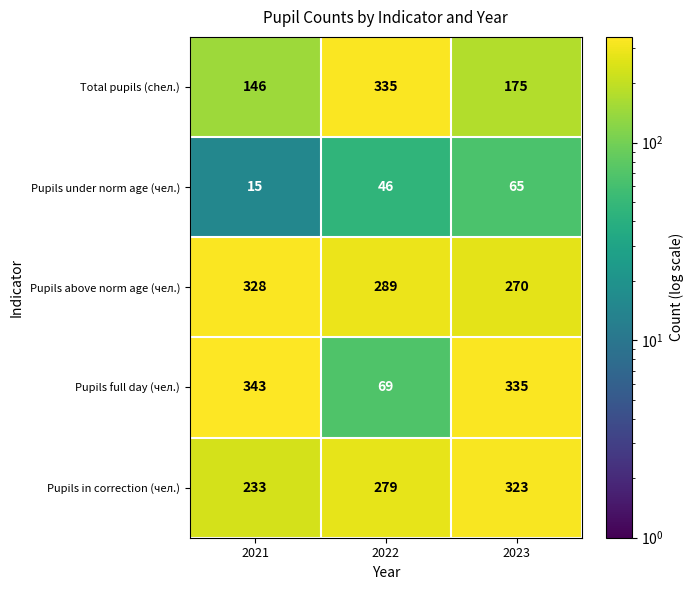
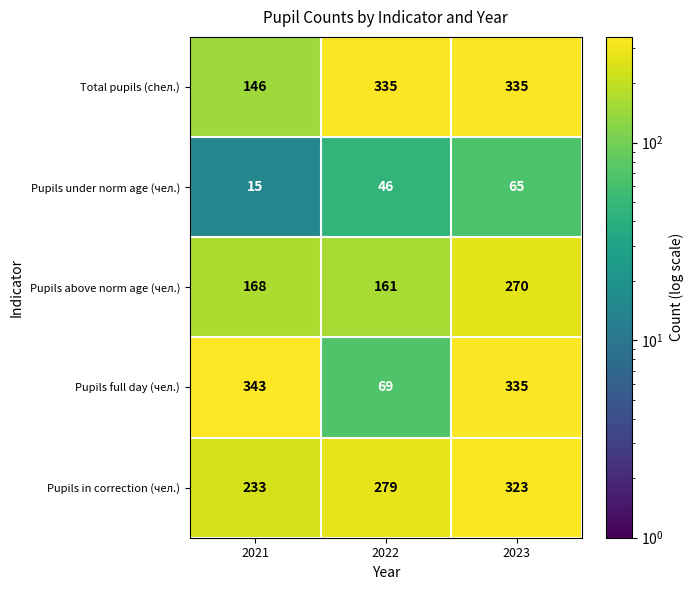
Total pupils (chел.), 2023: 175 -> 335
Pupils above norm age (чел.), 2021: 328 -> 168
Pupils above norm age (чел.), 2022: 289 -> 161
